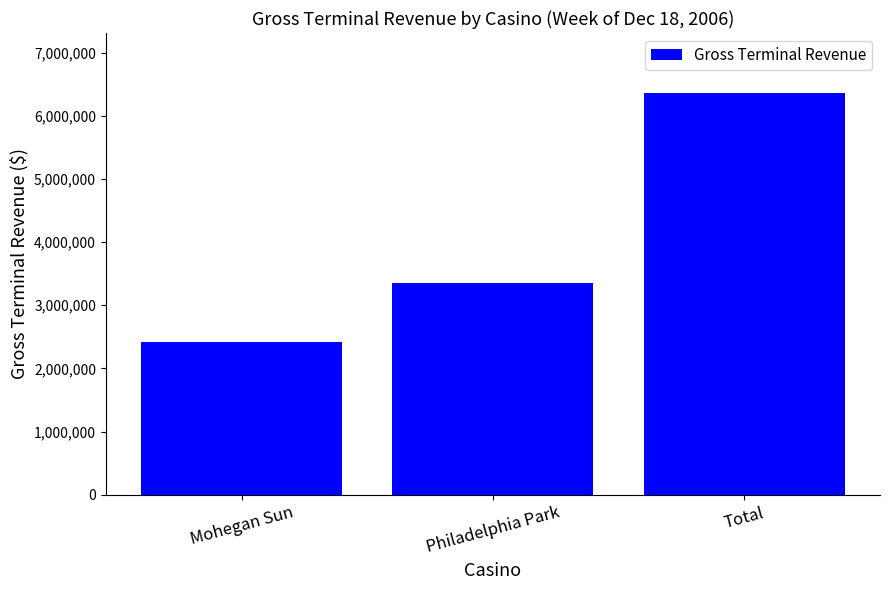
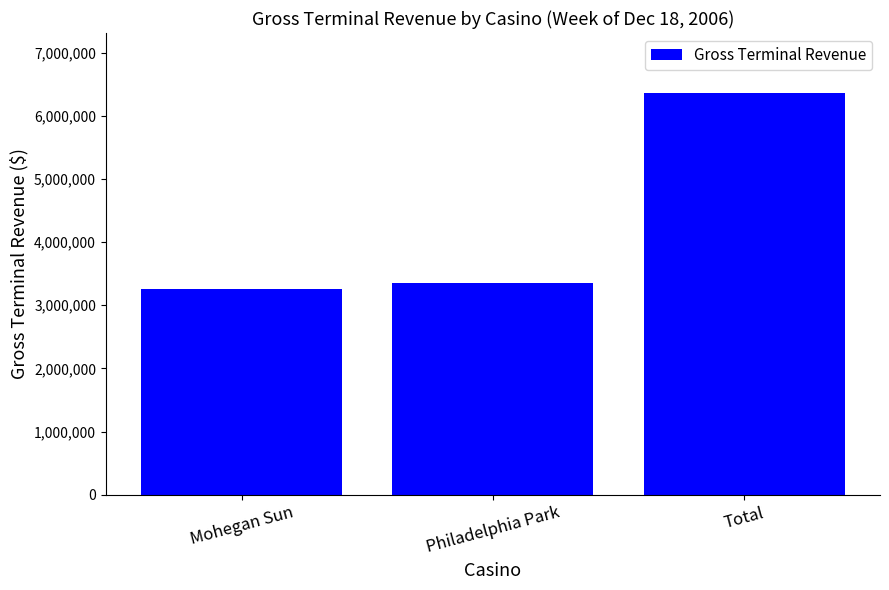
Mohegan Sun: 2,400,000 -> 3,300,000
